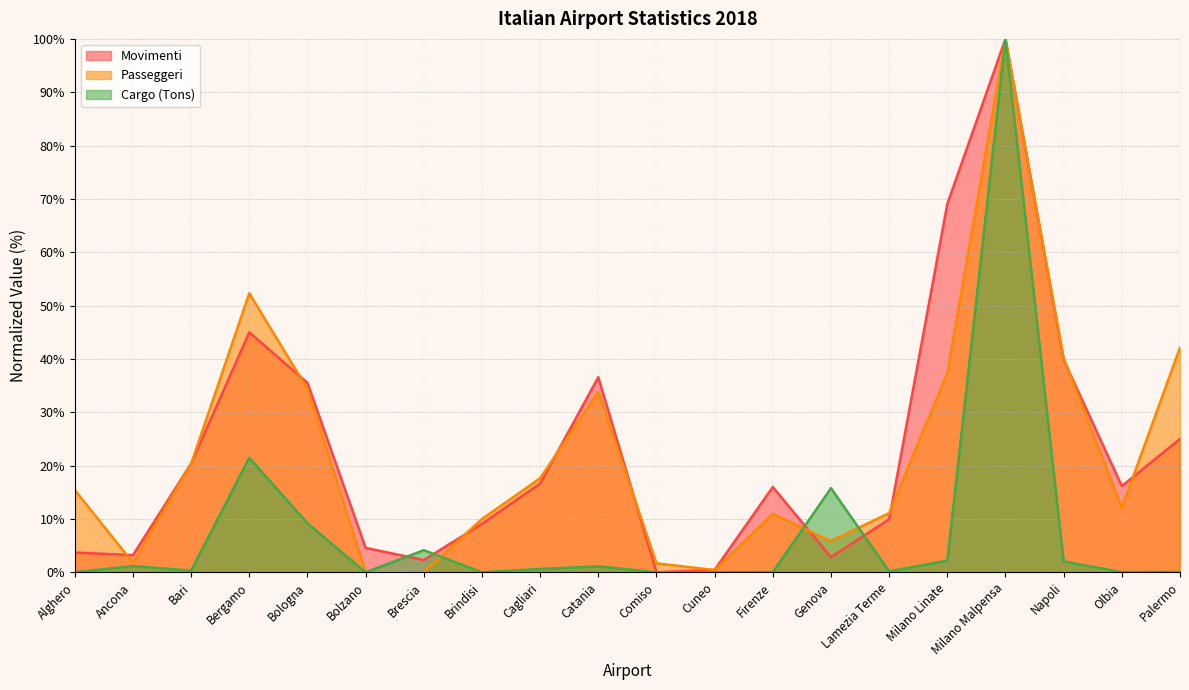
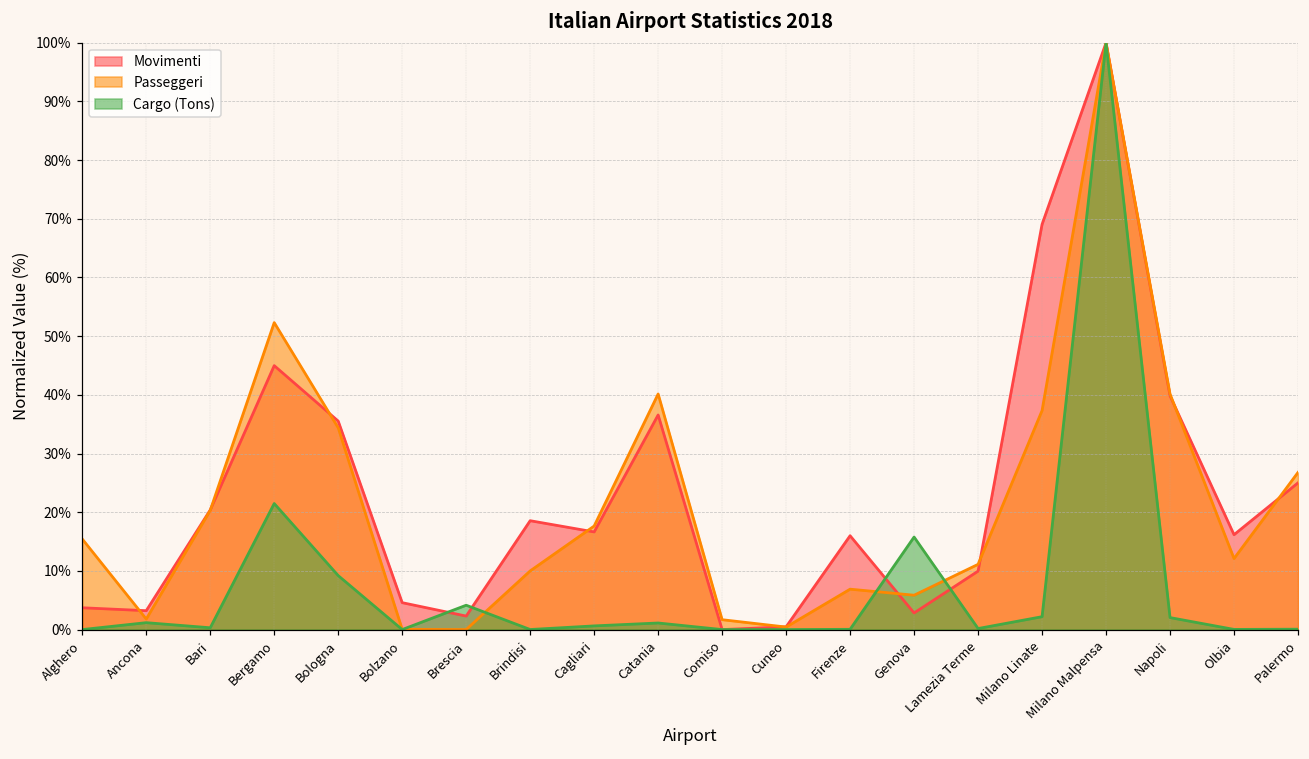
Movimenti, Brindisi: 9% -> 19%
Passeggeri, Catania: 34% -> 40%
Passeggeri, Firenze: 11% -> 7%
Passeggeri, Palermo: 42% -> 27%
